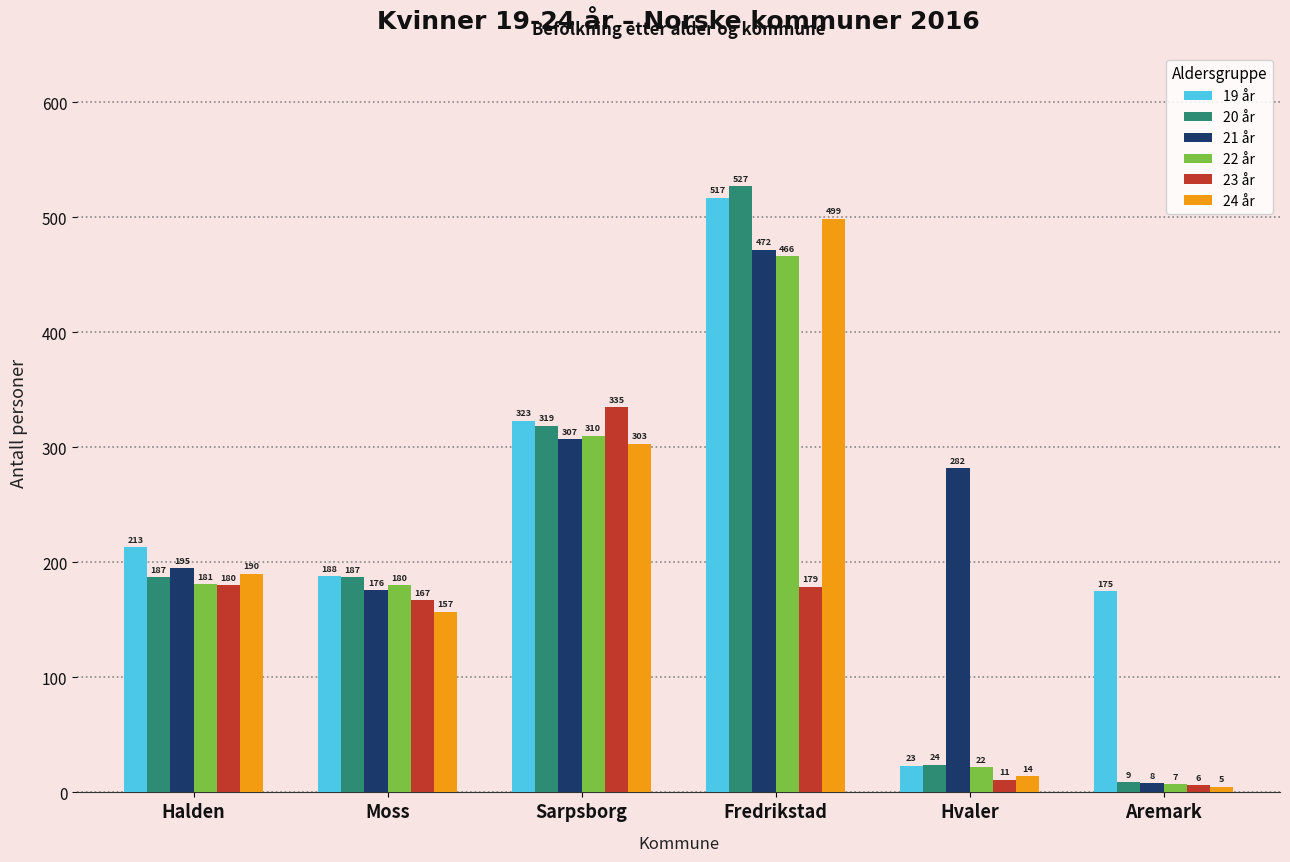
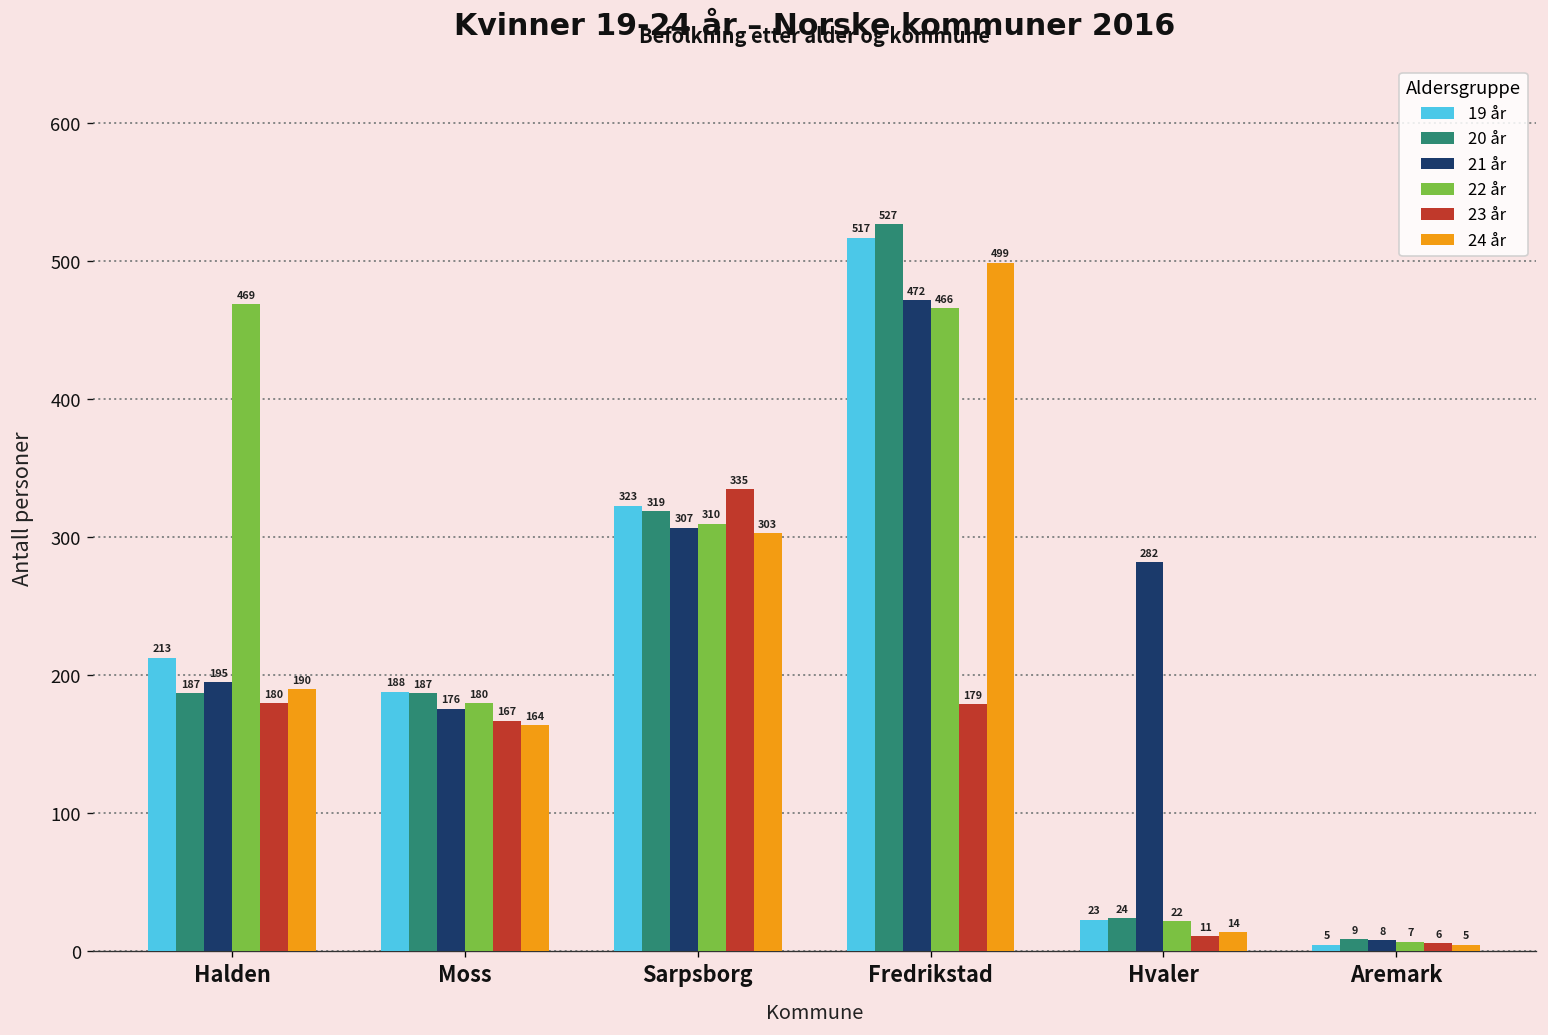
22 år, Halden: 181 -> 469
24 år, Moss: 157 -> 164
19 år, Aremark: 175 -> 5
